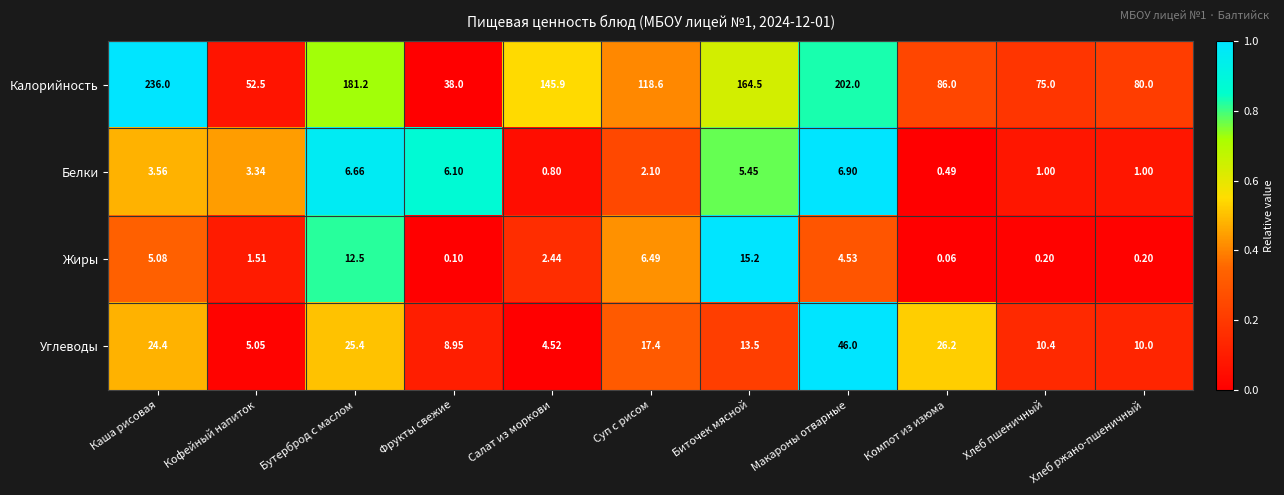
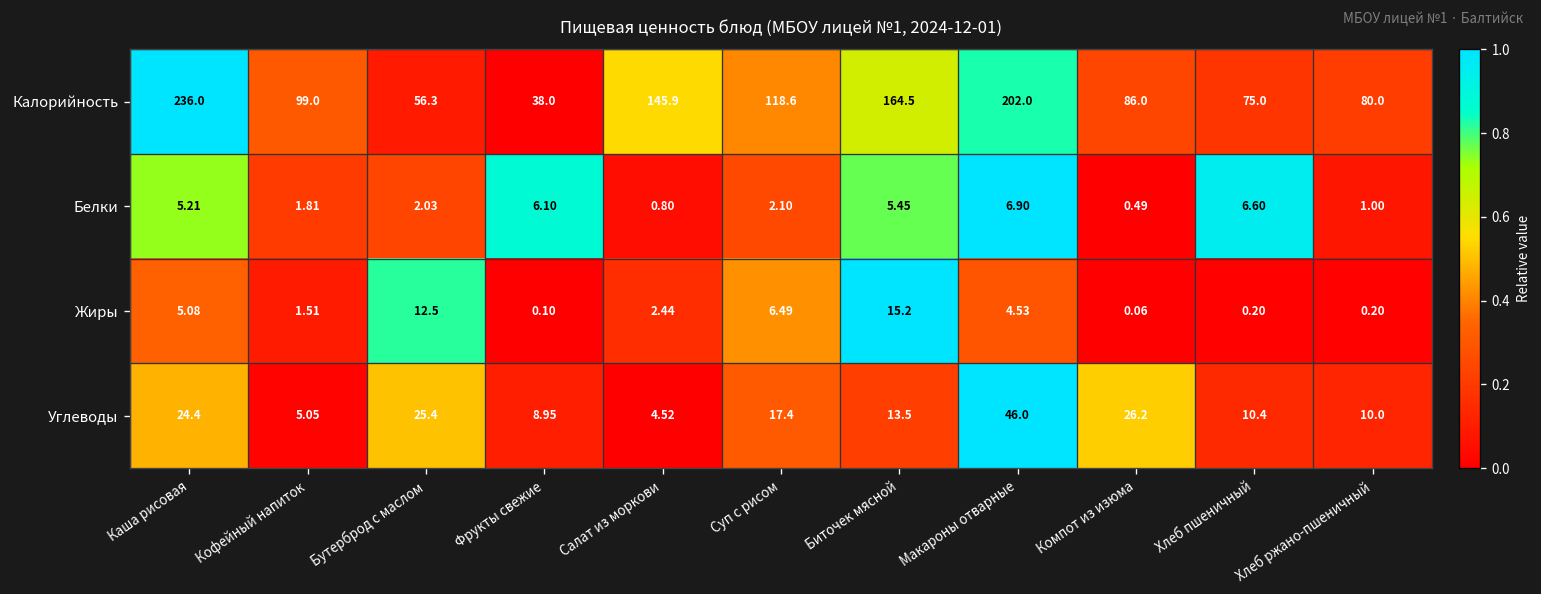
Калорийность, Кофейный напиток: 52.5 -> 99.0
Калорийность, Бутерброд с маслом: 181.2 -> 56.3
Белки, Каша рисовая: 3.56 -> 5.21
Белки, Кофейный напиток: 3.34 -> 1.81
Белки, Бутерброд с маслом: 6.66 -> 2.03
Белки, Хлеб пшеничный: 1.00 -> 6.60
